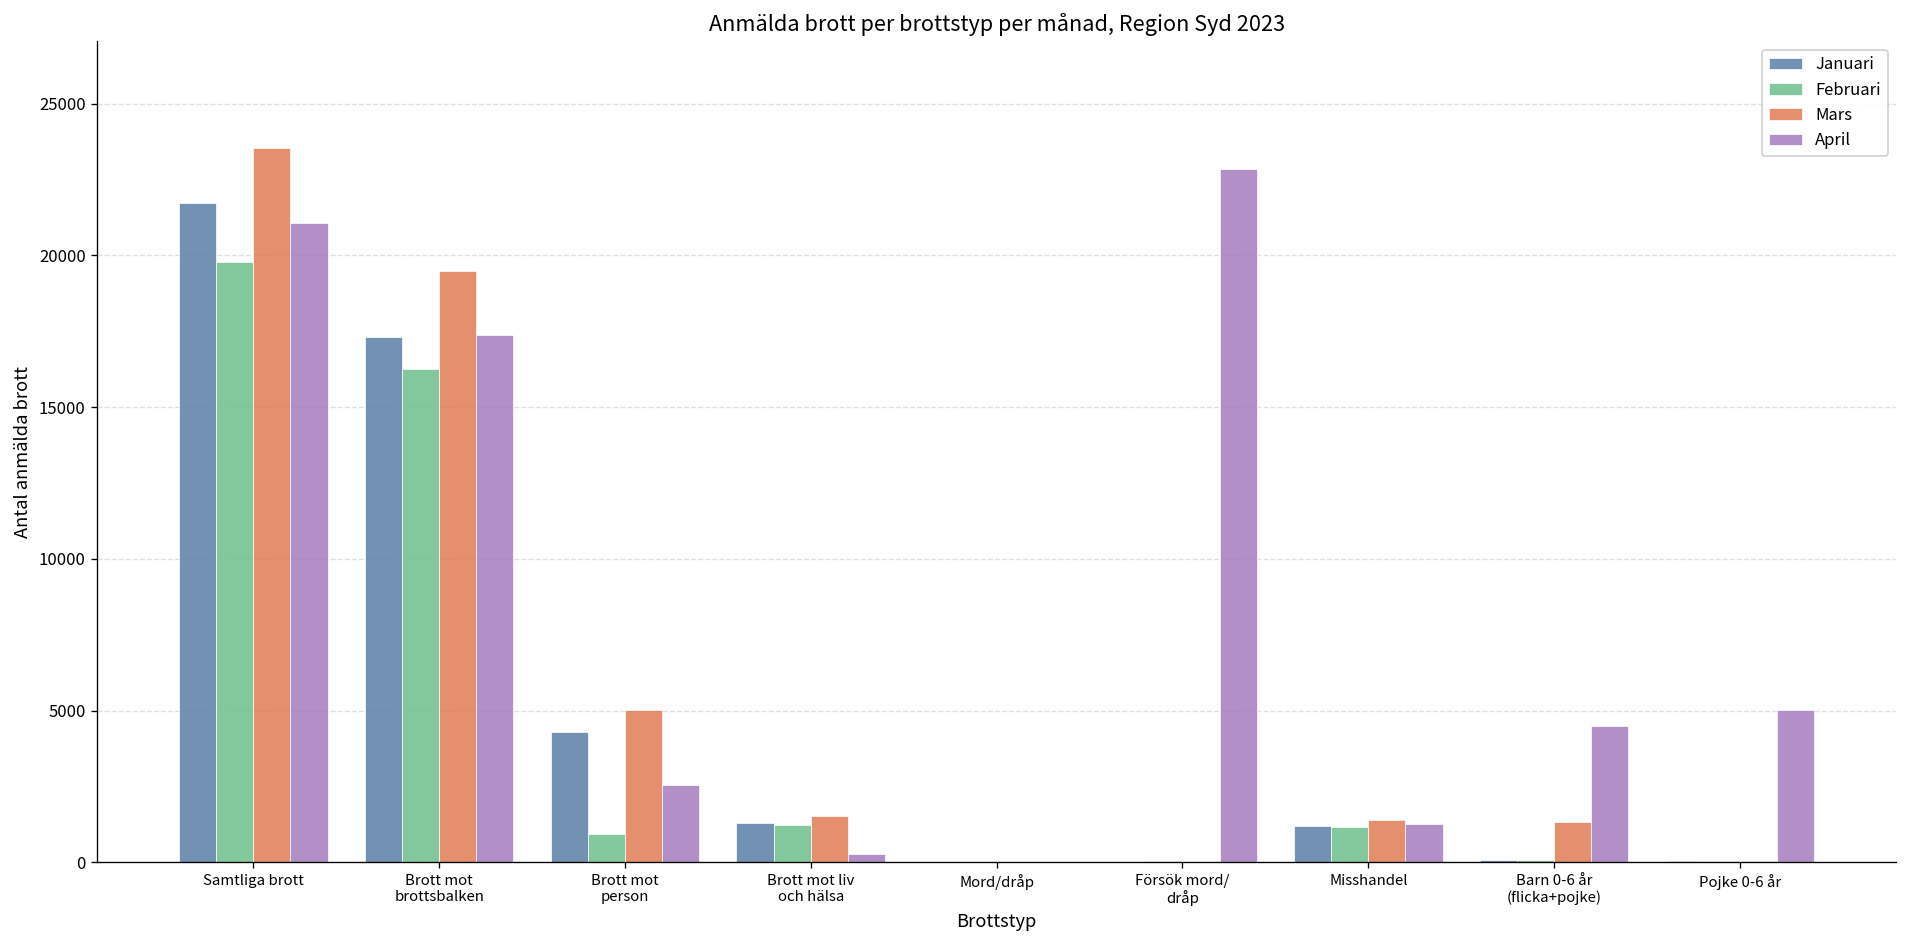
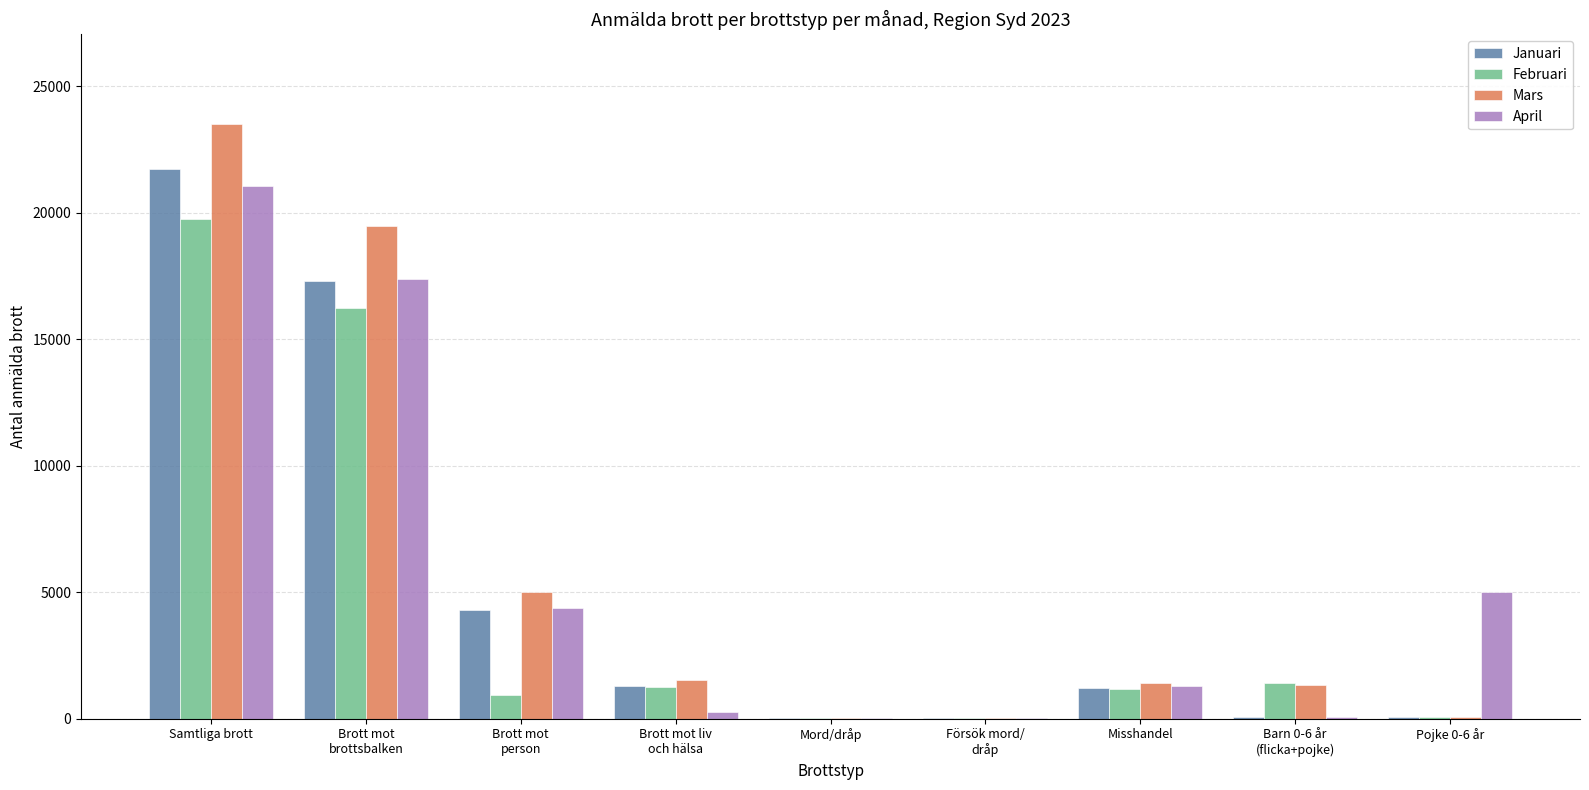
April, Brott mot person: 2500 -> 4400
April, Försök mord/ dråp: 22800 -> 0
Februari, Barn 0-6 år (flicka+pojke): 100 -> 1400
April, Barn 0-6 år (flicka+pojke): 4500 -> 100
